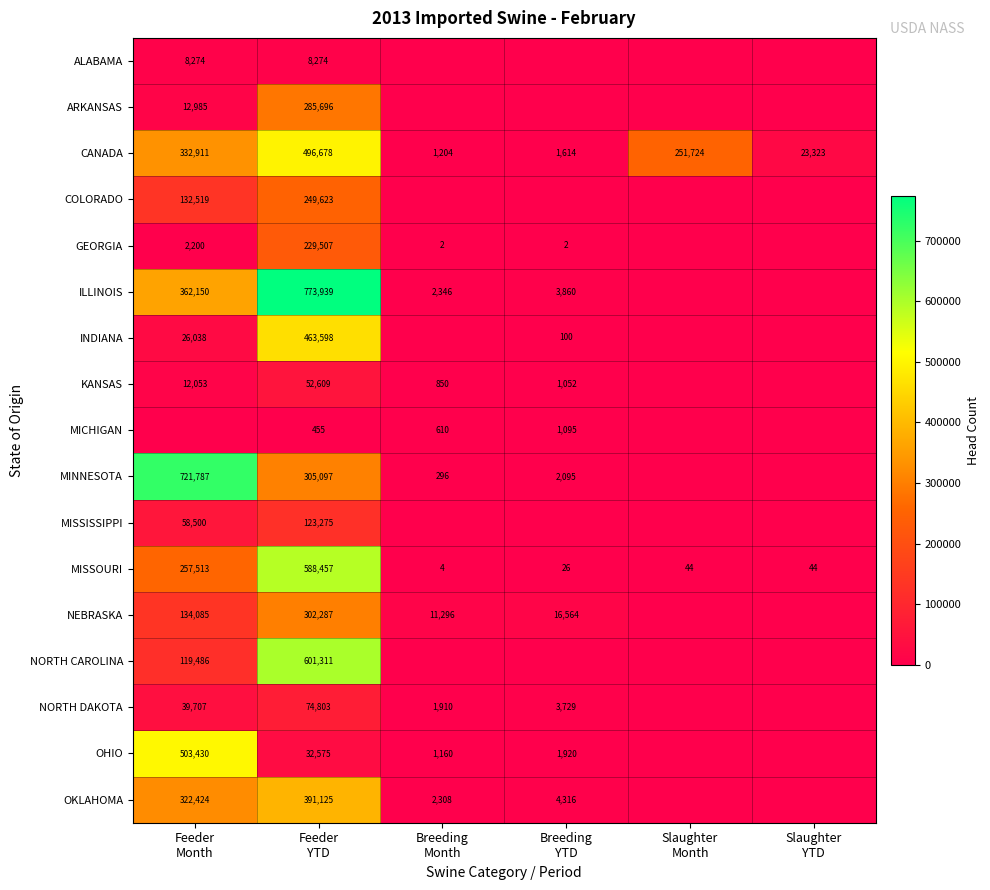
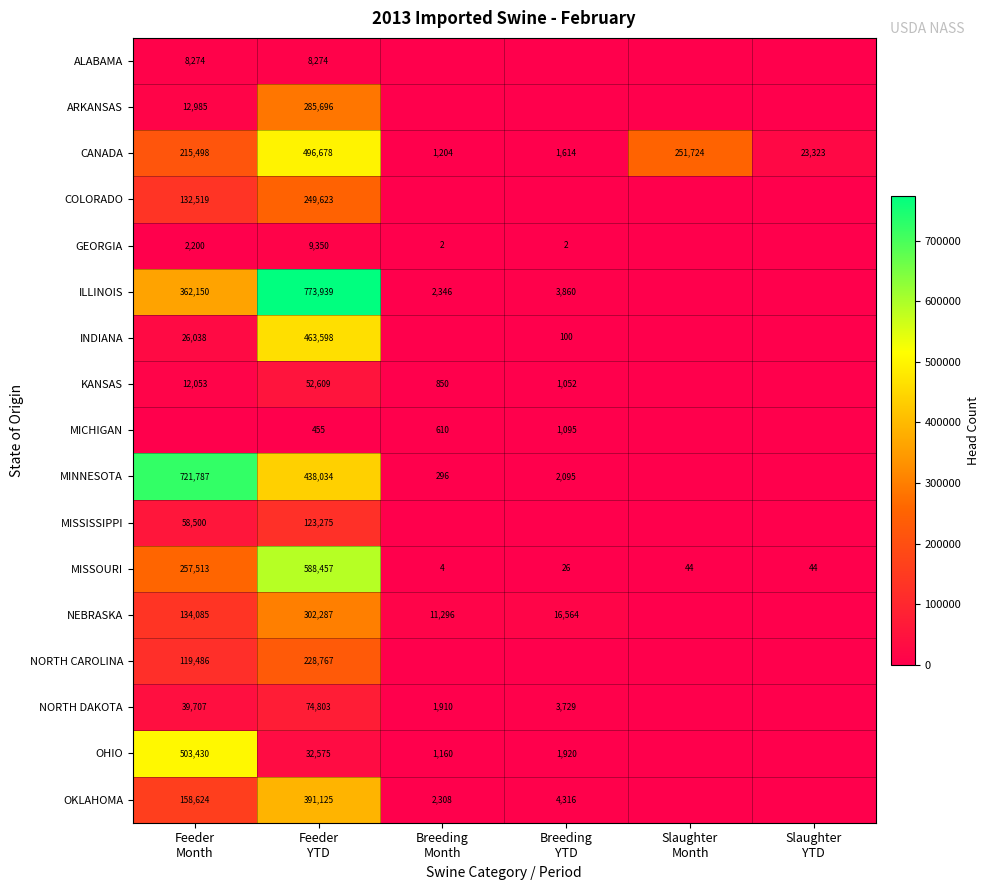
CANADA, Feeder Month: 332,911 -> 215,498
GEORGIA, Feeder YTD: 229,507 -> 9,350
MINNESOTA, Feeder YTD: 305,097 -> 438,034
NORTH CAROLINA, Feeder YTD: 601,311 -> 228,767
OKLAHOMA, Feeder Month: 322,424 -> 158,624
